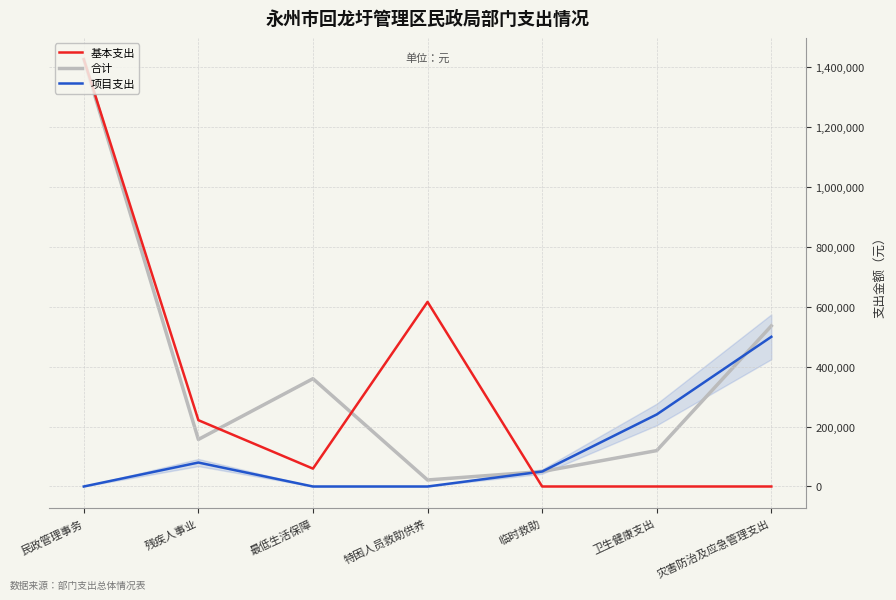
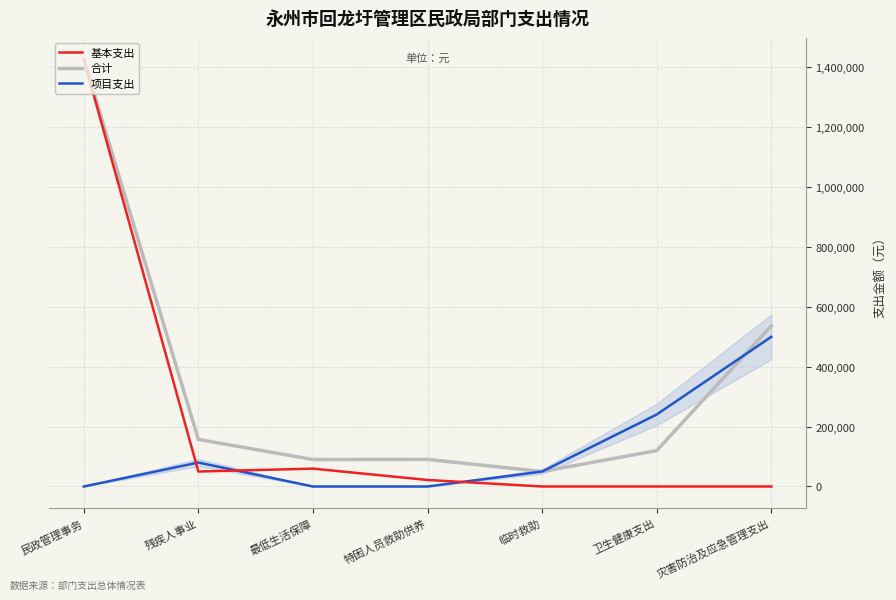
基本支出, 残疾人事业: 220,000 -> 50,000
合计, 最低生活保障: 360,000 -> 90,000
基本支出, 特困人员救助供养: 620,000 -> 20,000
合计, 特困人员救助供养: 20,000 -> 90,000
